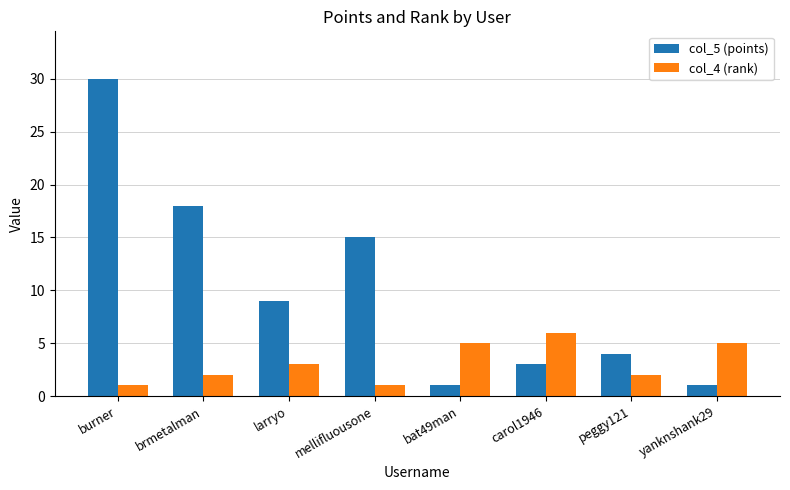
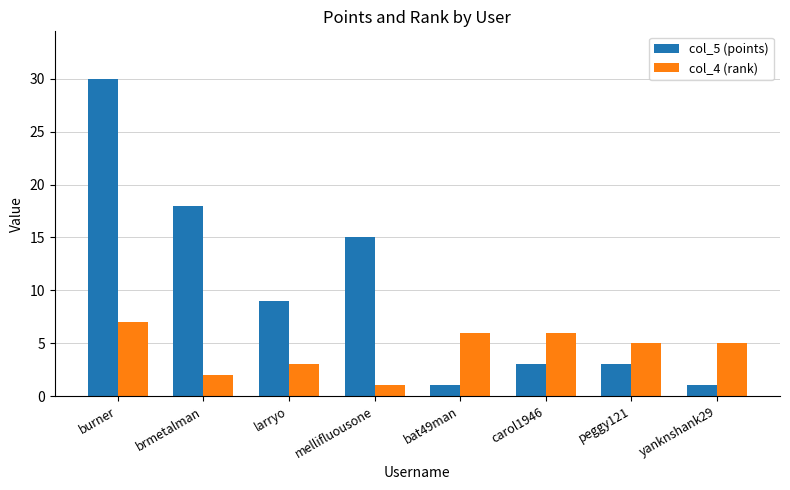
col_4 (rank), burner: 1 -> 7
col_4 (rank), bat49man: 5 -> 6
col_5 (points), peggy121: 4 -> 3
col_4 (rank), peggy121: 2 -> 5
